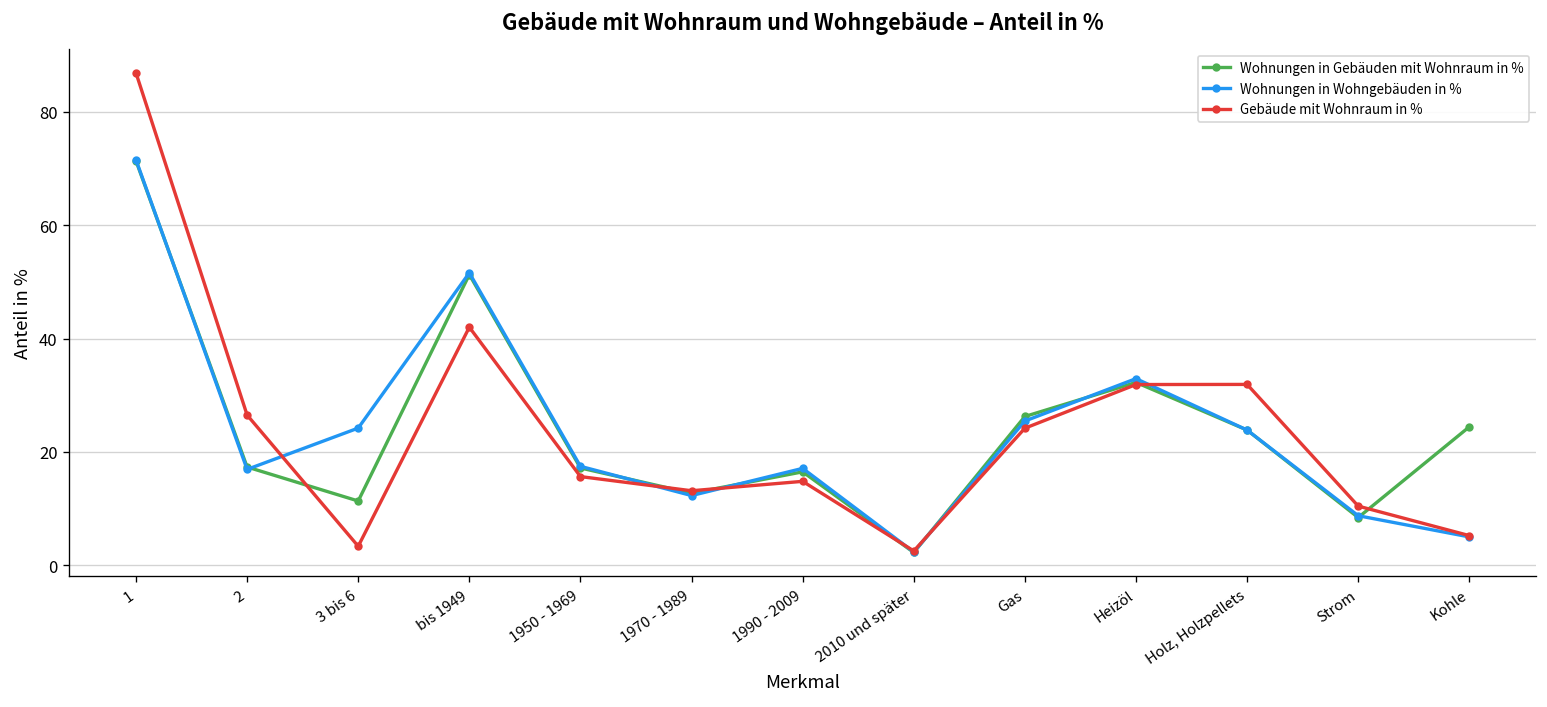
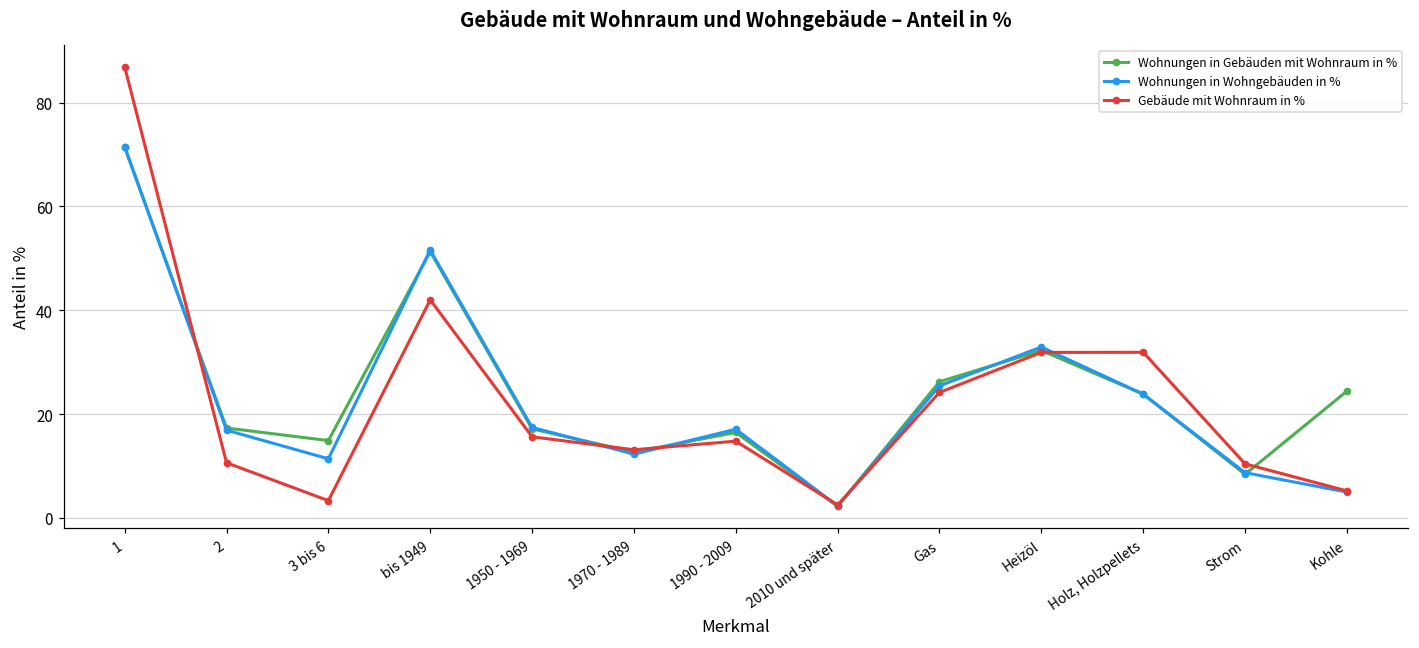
Gebäude mit Wohnraum in %, 2: 26 -> 11
Wohnungen in Gebäuden mit Wohnraum in %, 3 bis 6: 11 -> 15
Wohnungen in Wohngebäuden in %, 3 bis 6: 24 -> 11
